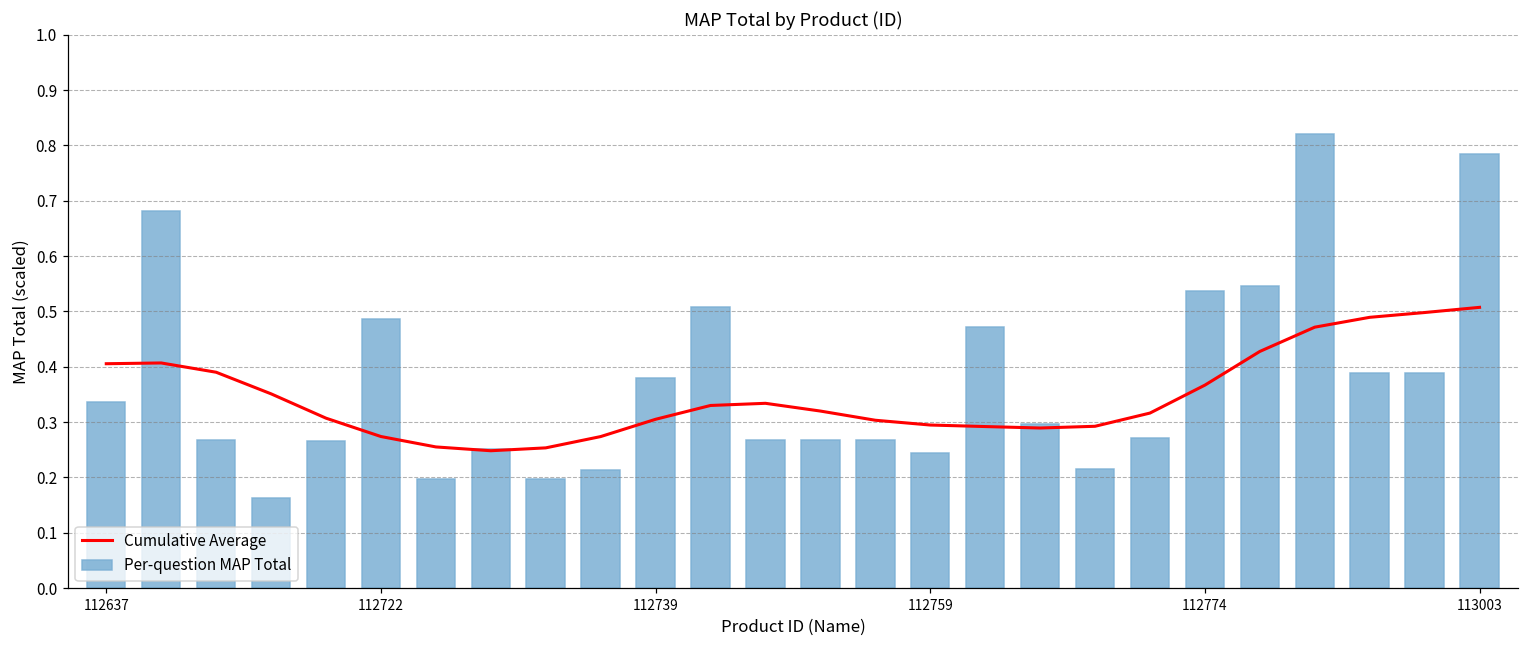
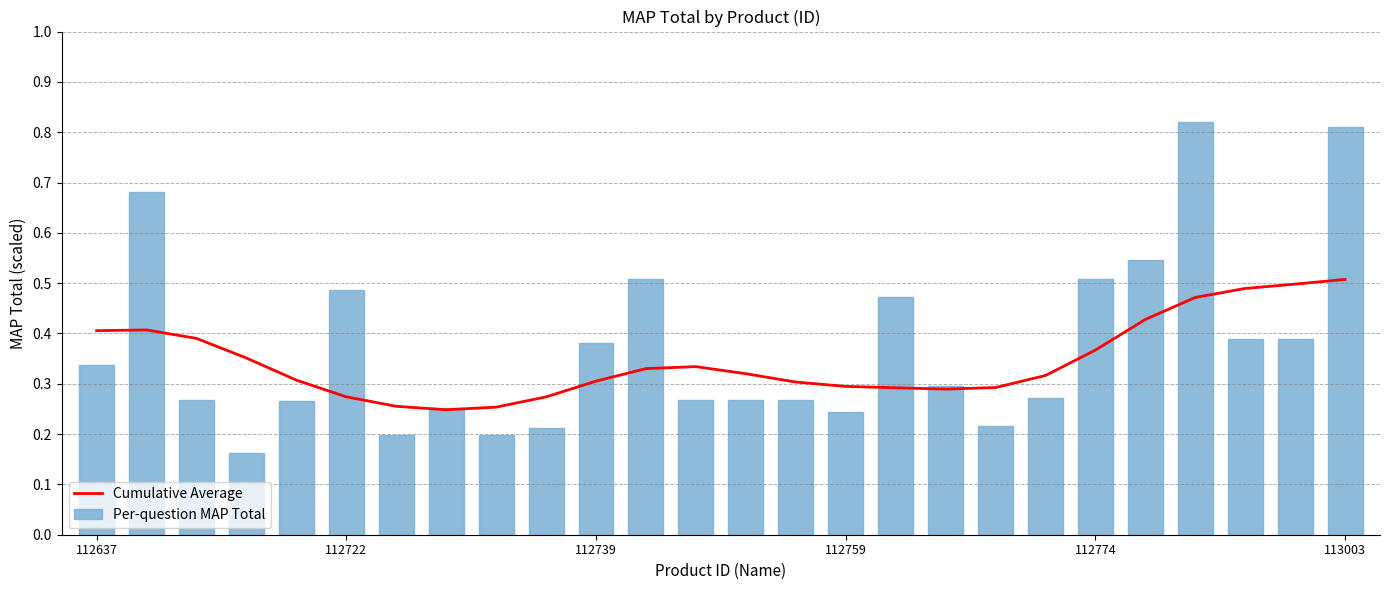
Per-question MAP Total, 112774: 0.54 -> 0.51
Per-question MAP Total, 113003: 0.79 -> 0.81
